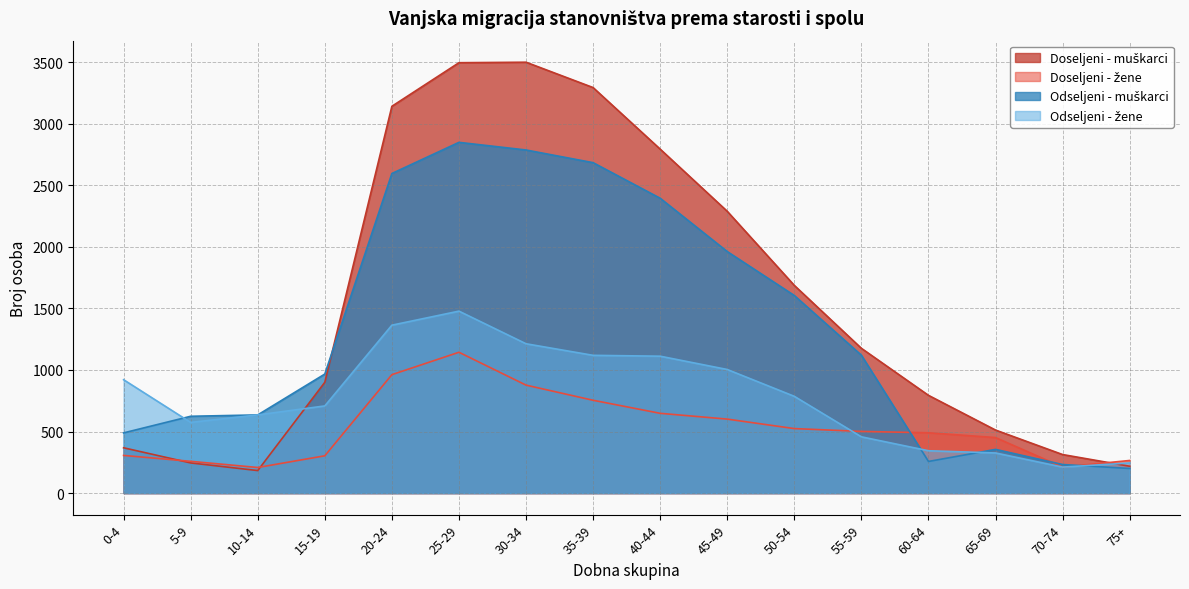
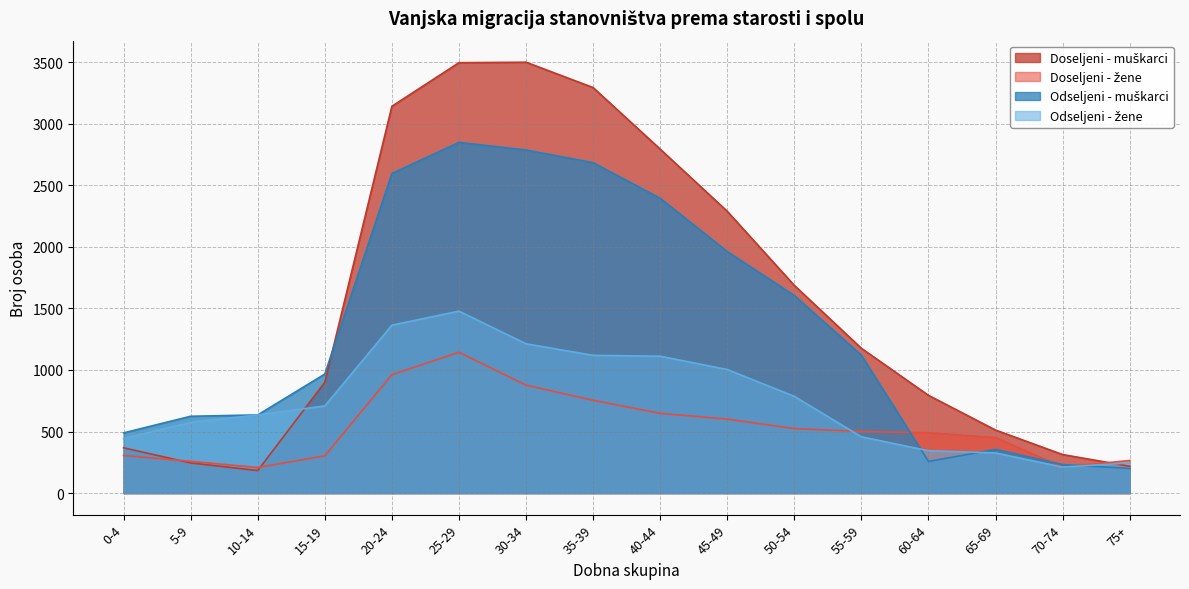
Odseljeni - žene, 0-4: 920 -> 440
